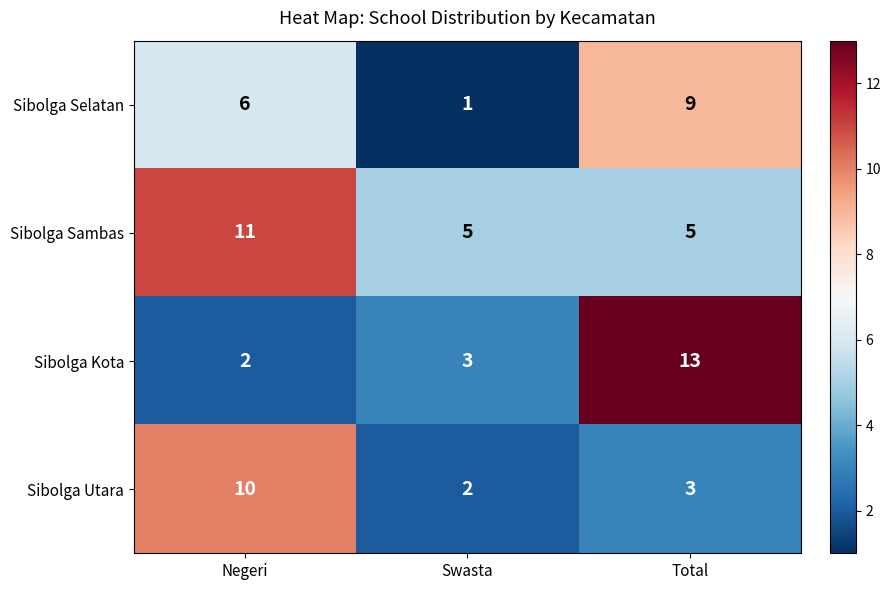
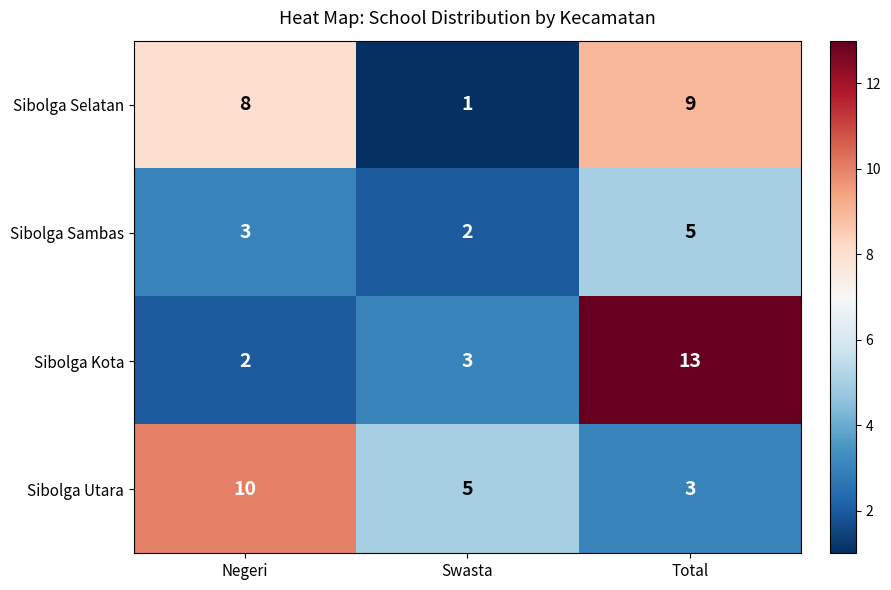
Sibolga Selatan, Negeri: 6 -> 8
Sibolga Sambas, Negeri: 11 -> 3
Sibolga Sambas, Swasta: 5 -> 2
Sibolga Utara, Swasta: 2 -> 5
